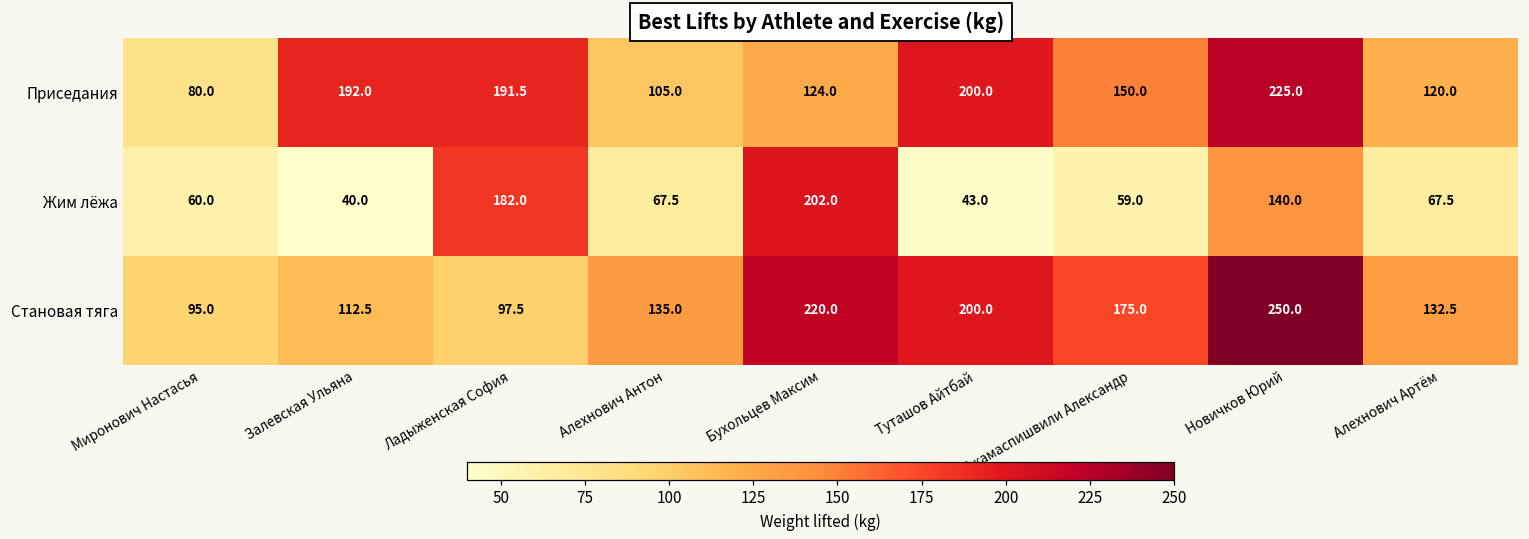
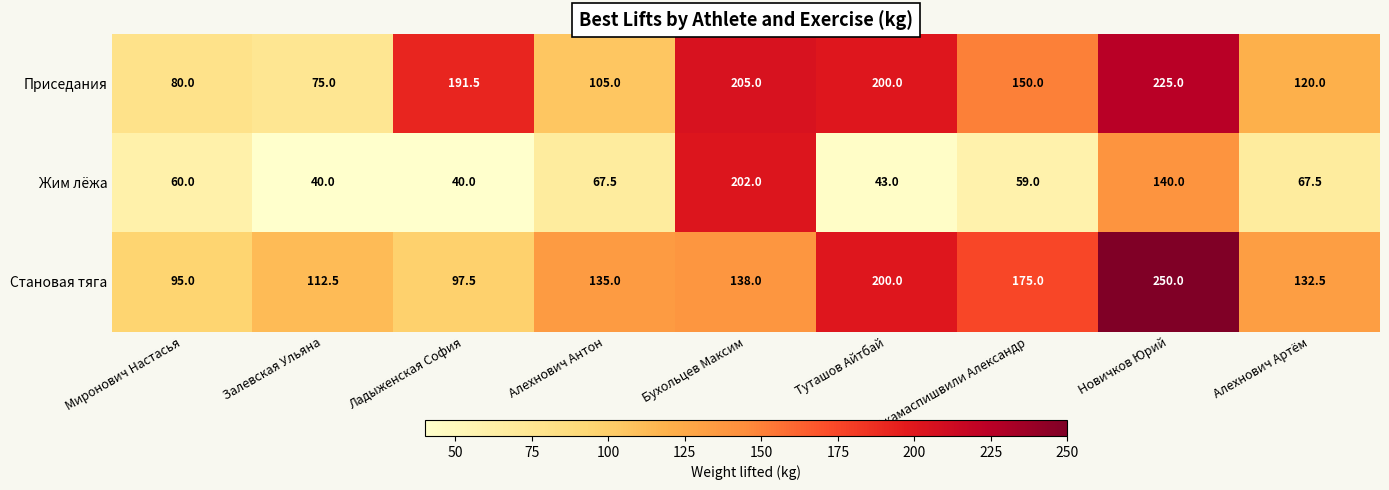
Приседания, Залевская Ульяна: 192.0 -> 75.0
Приседания, Бухольцев Максим: 124.0 -> 205.0
Жим лёжа, Ладыженская София: 182.0 -> 40.0
Становая тяга, Бухольцев Максим: 220.0 -> 138.0
